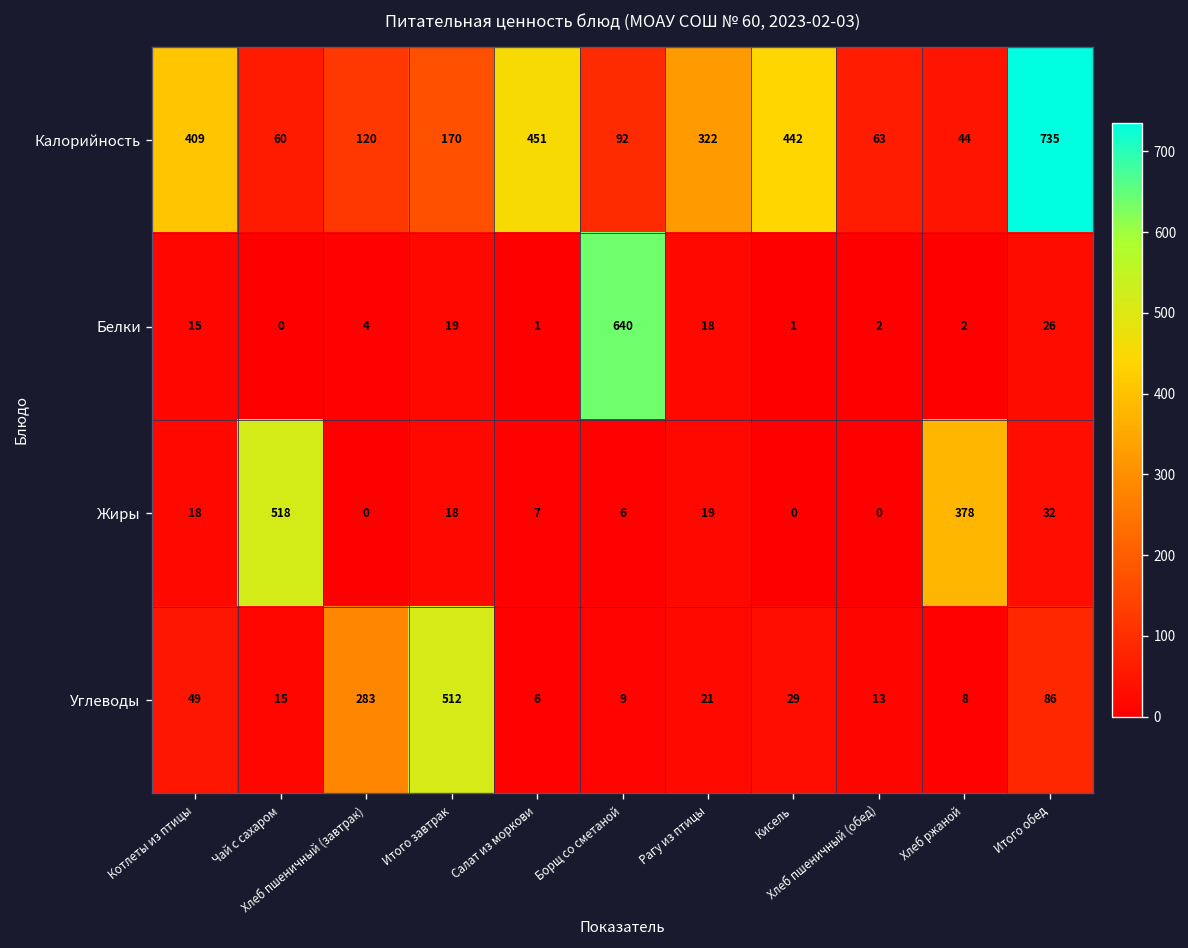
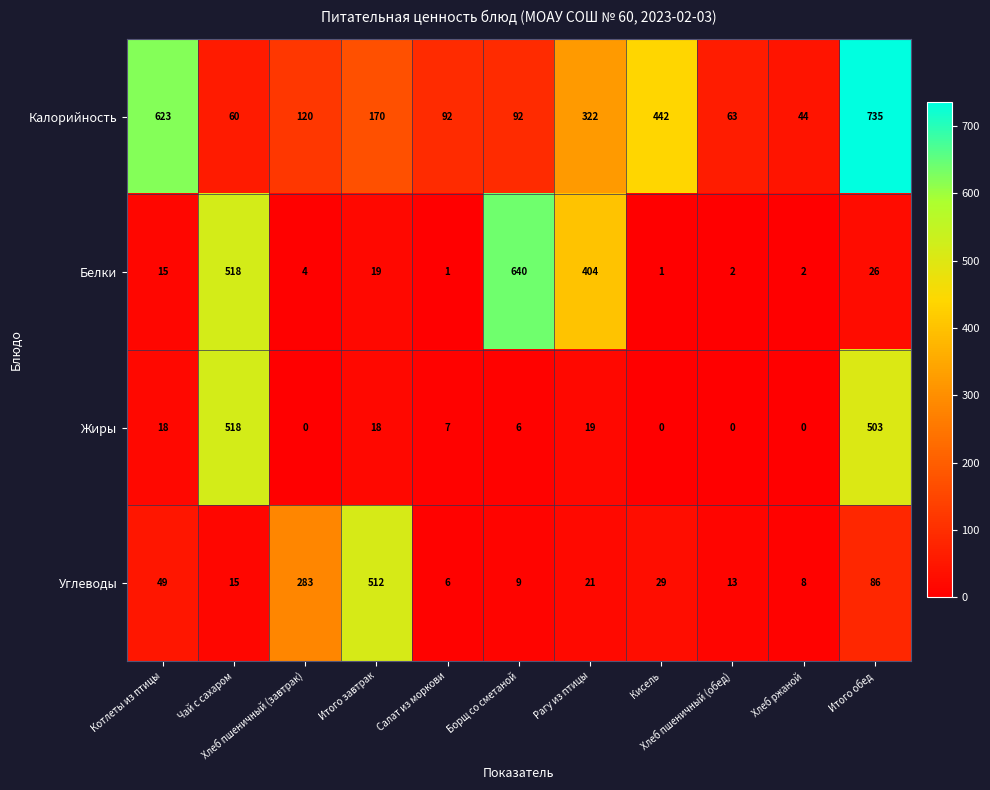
Калорийность, Котлеты из птицы: 409 -> 623
Калорийность, Салат из моркови: 451 -> 92
Белки, Чай с сахаром: 0 -> 518
Белки, Рагу из птицы: 18 -> 404
Жиры, Хлеб ржаной: 378 -> 0
Жиры, Итого обед: 32 -> 503
